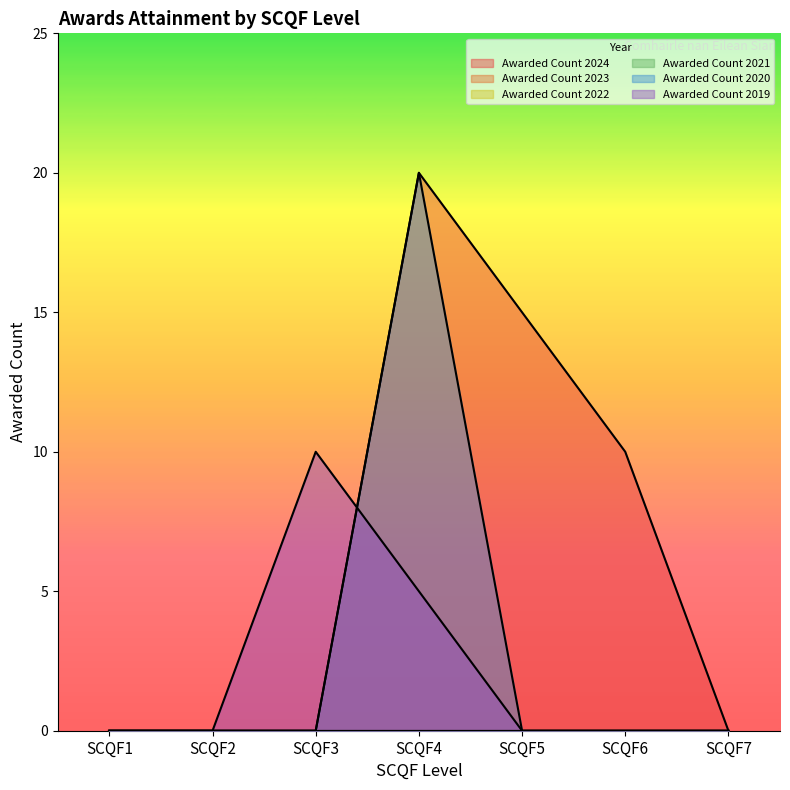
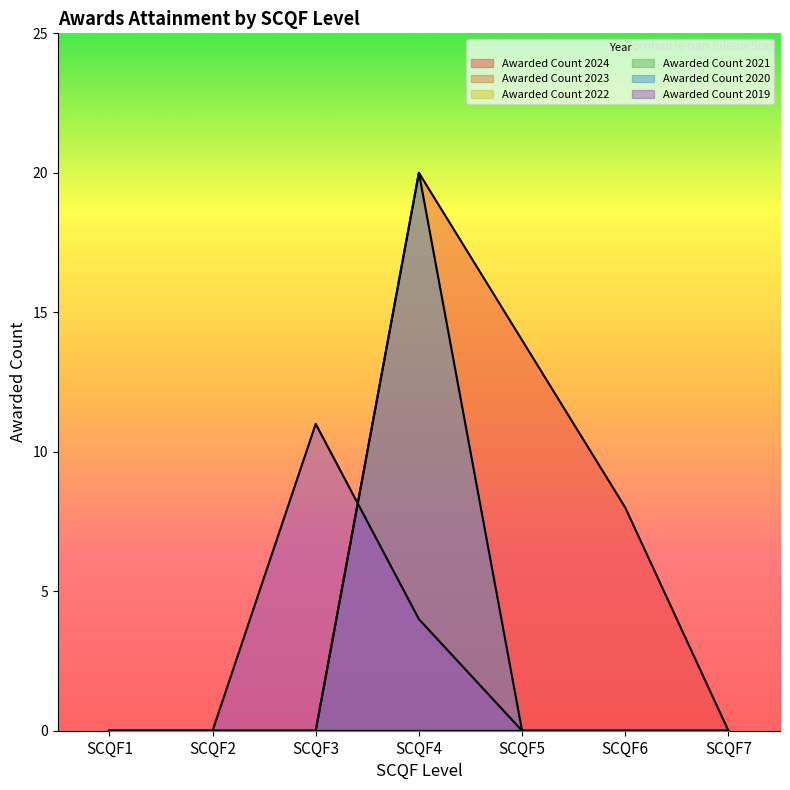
Awarded Count 2019, SCQF3: 10 -> 11
Awarded Count 2019, SCQF4: 5 -> 4
Awarded Count 2024, SCQF5: 15 -> 14
Awarded Count 2024, SCQF6: 10 -> 8
